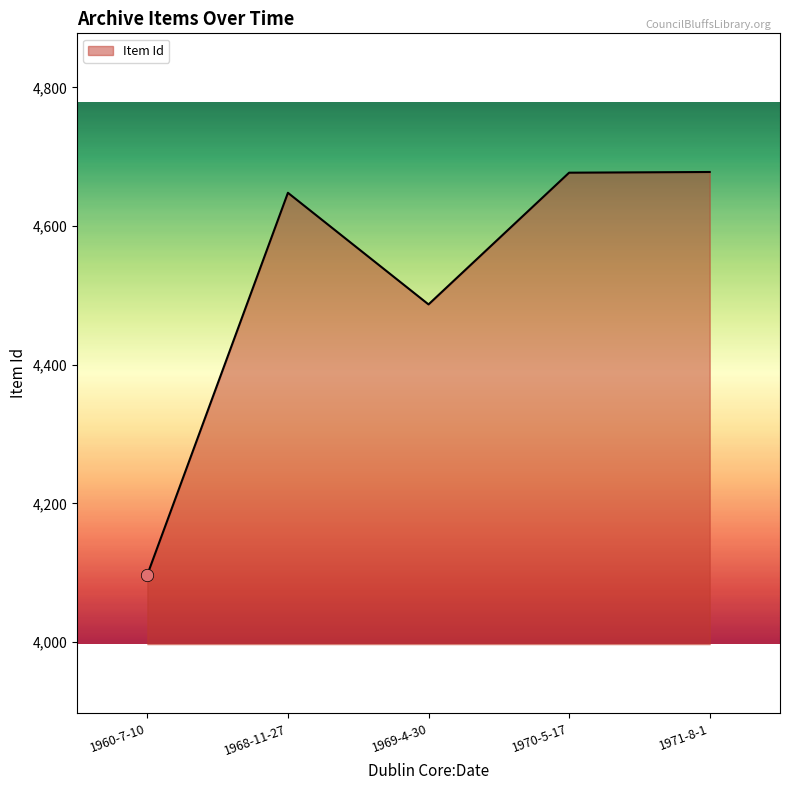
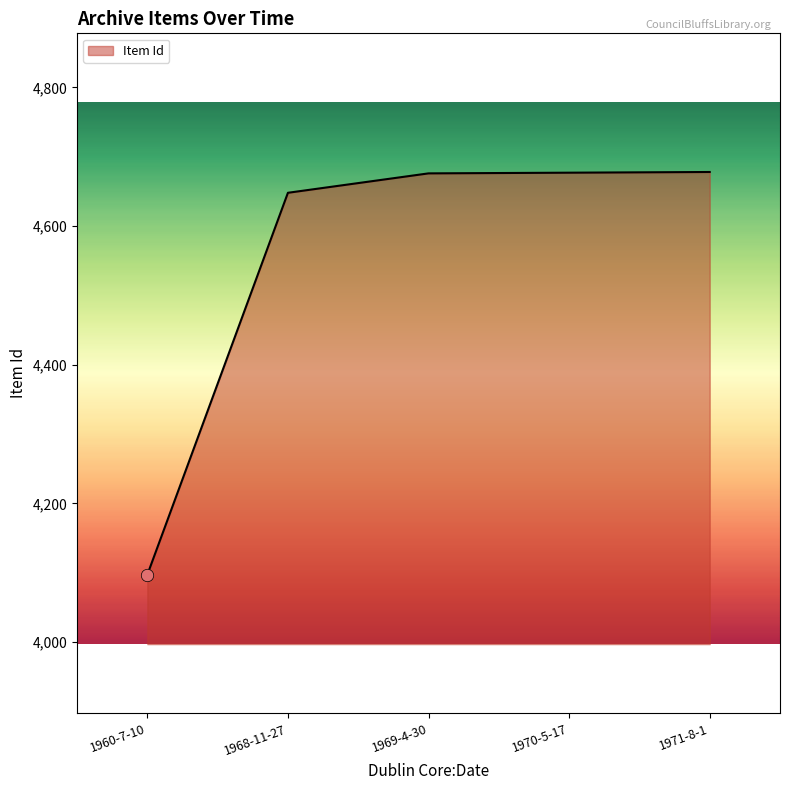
Item Id, 1969-4-30: 4,490 -> 4,680
